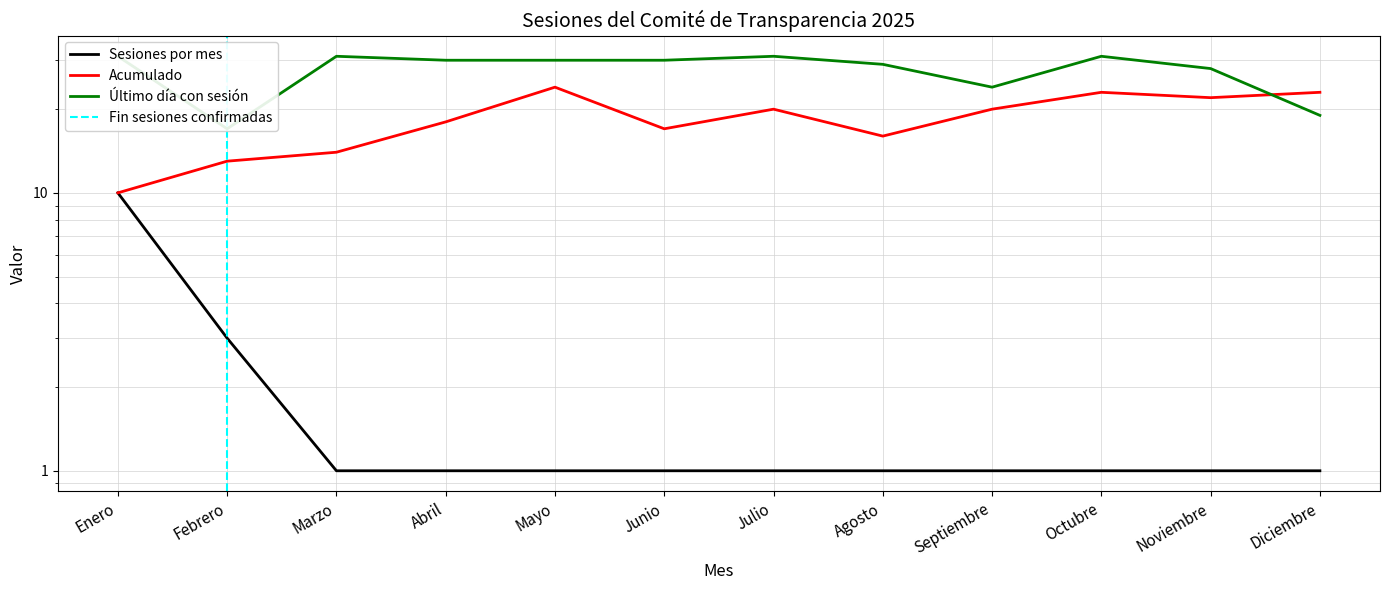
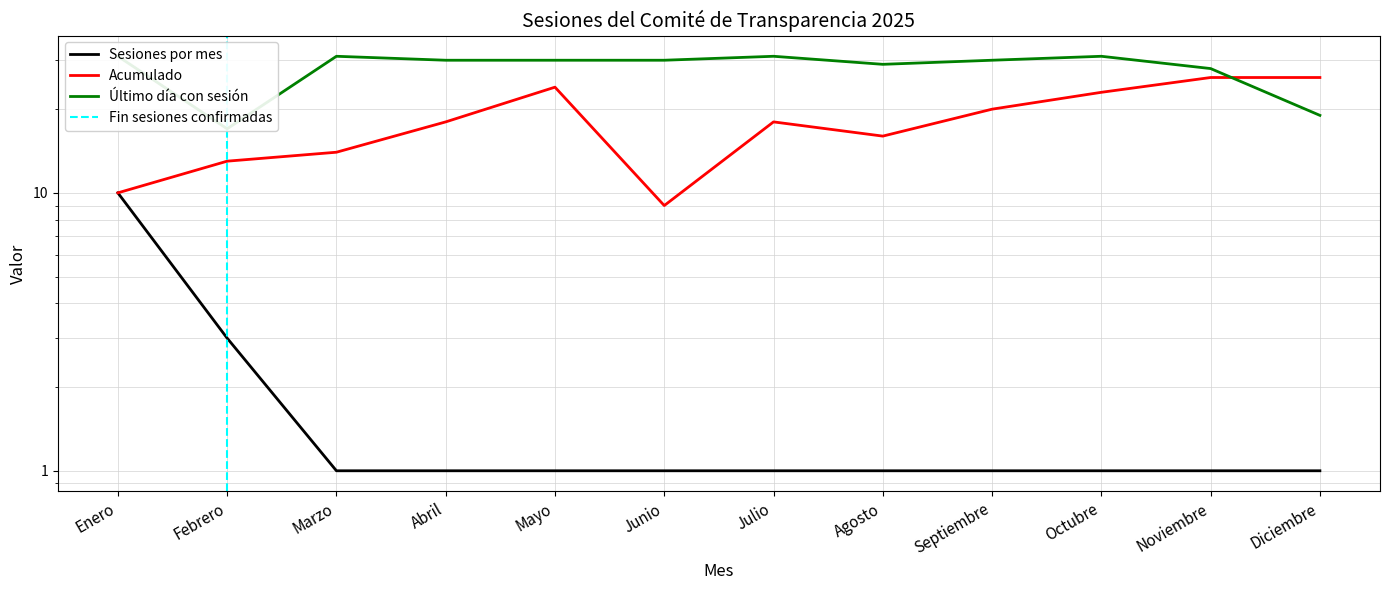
Acumulado, Junio: 17 -> 9
Acumulado, Julio: 20 -> 18
Último día con sesión, Septiembre: 24 -> 30
Acumulado, Noviembre: 22 -> 26
Acumulado, Diciembre: 23 -> 26
